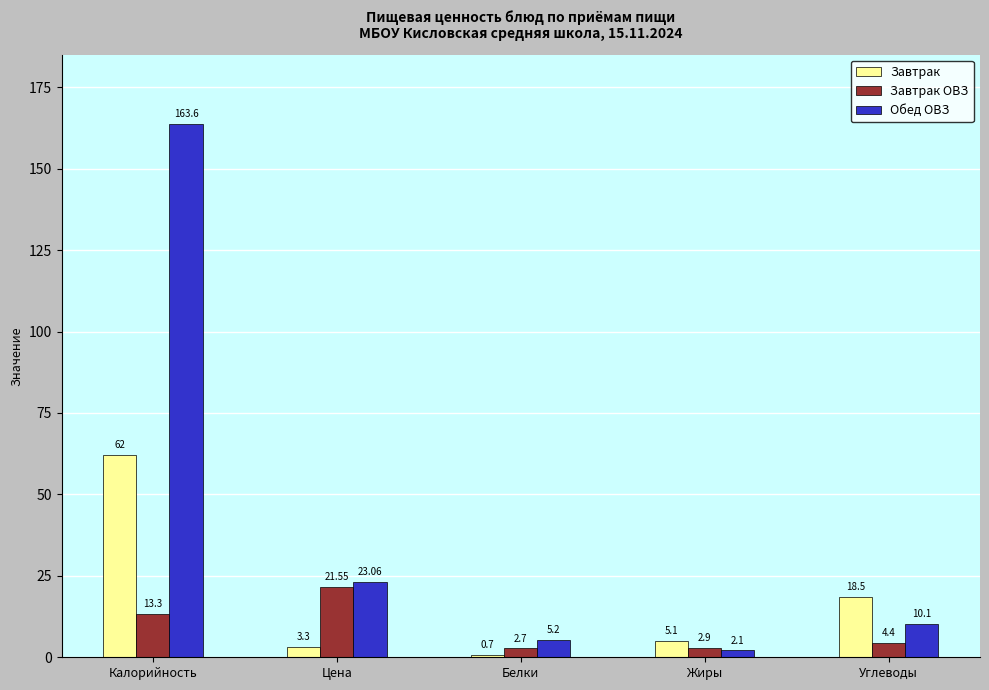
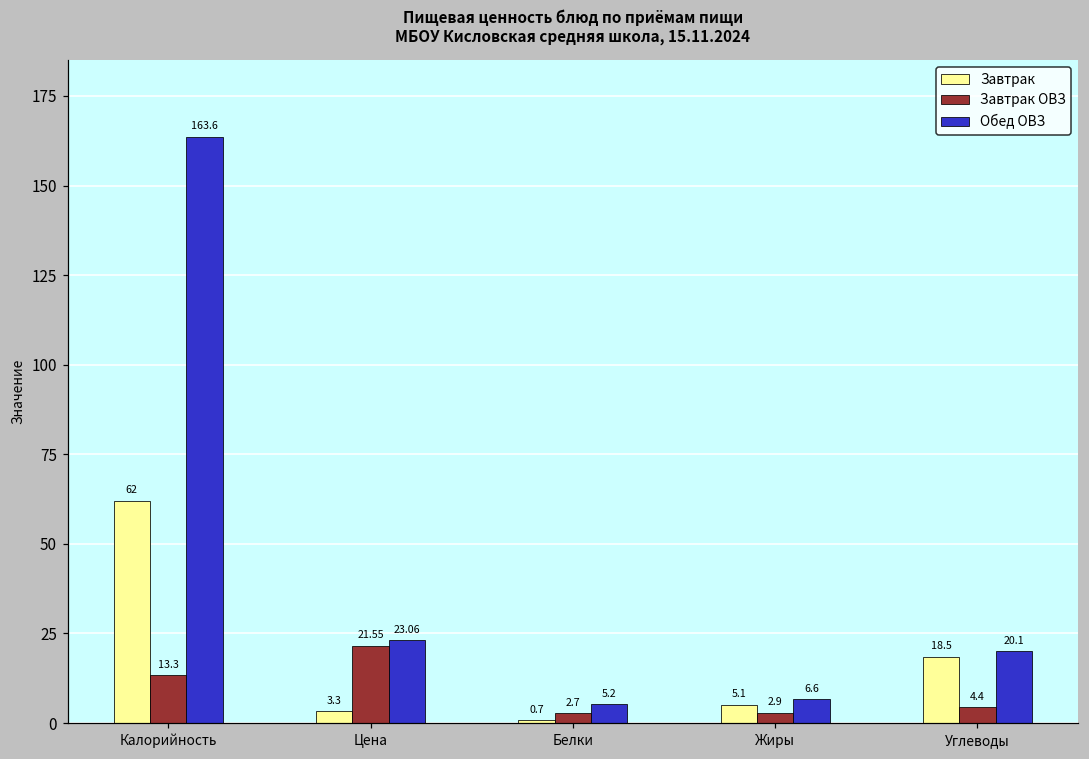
Обед ОВЗ, Жиры: 2.1 -> 6.6
Обед ОВЗ, Углеводы: 10.1 -> 20.1
